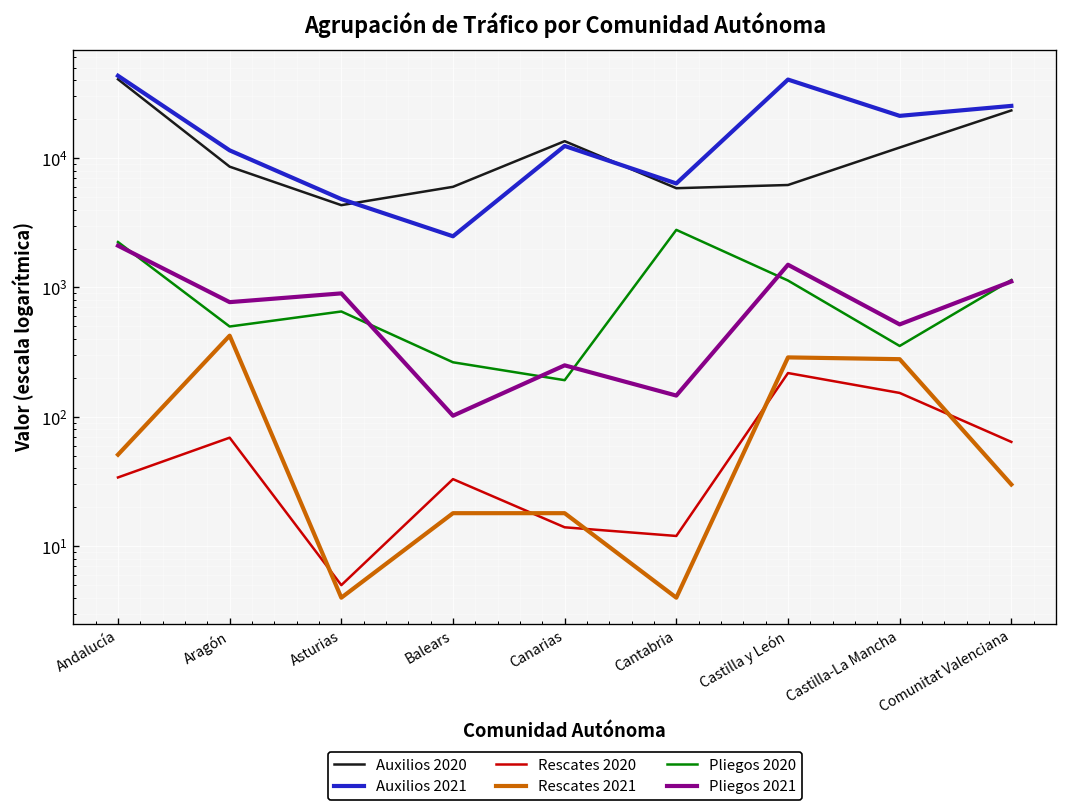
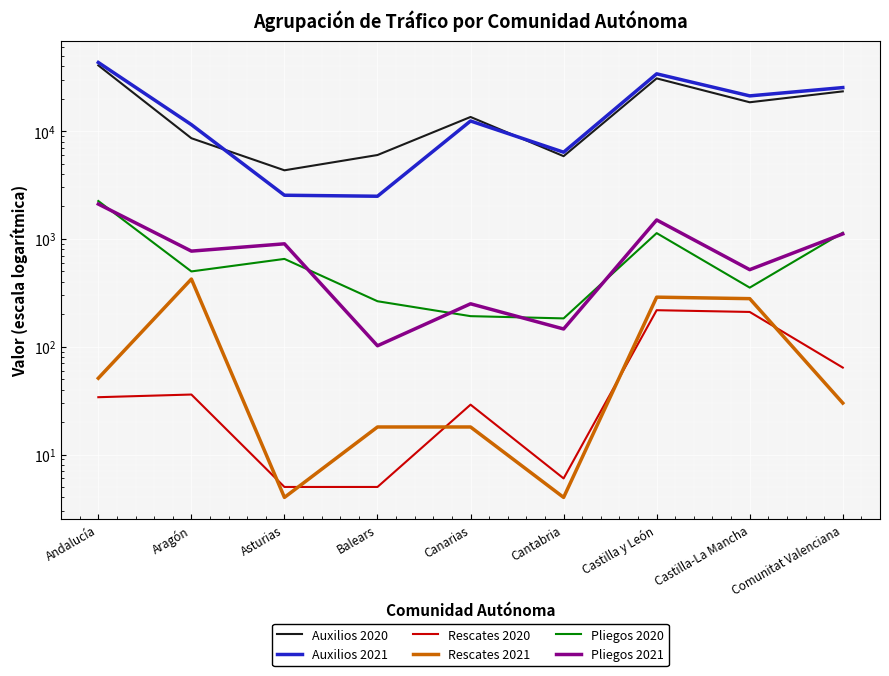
Rescates 2020, Aragón: 70 -> 36
Auxilios 2021, Asturias: 5000 -> 2500
Rescates 2020, Balears: 33 -> 5
Rescates 2020, Canarias: 14 -> 29
Rescates 2020, Cantabria: 12 -> 6
Pliegos 2020, Cantabria: 2800 -> 180
Auxilios 2020, Castilla y León: 6000 -> 31000
Auxilios 2021, Castilla y León: 40000 -> 34000
Auxilios 2020, Castilla-La Mancha: 12000 -> 18000
Rescates 2020, Castilla-La Mancha: 150 -> 210
